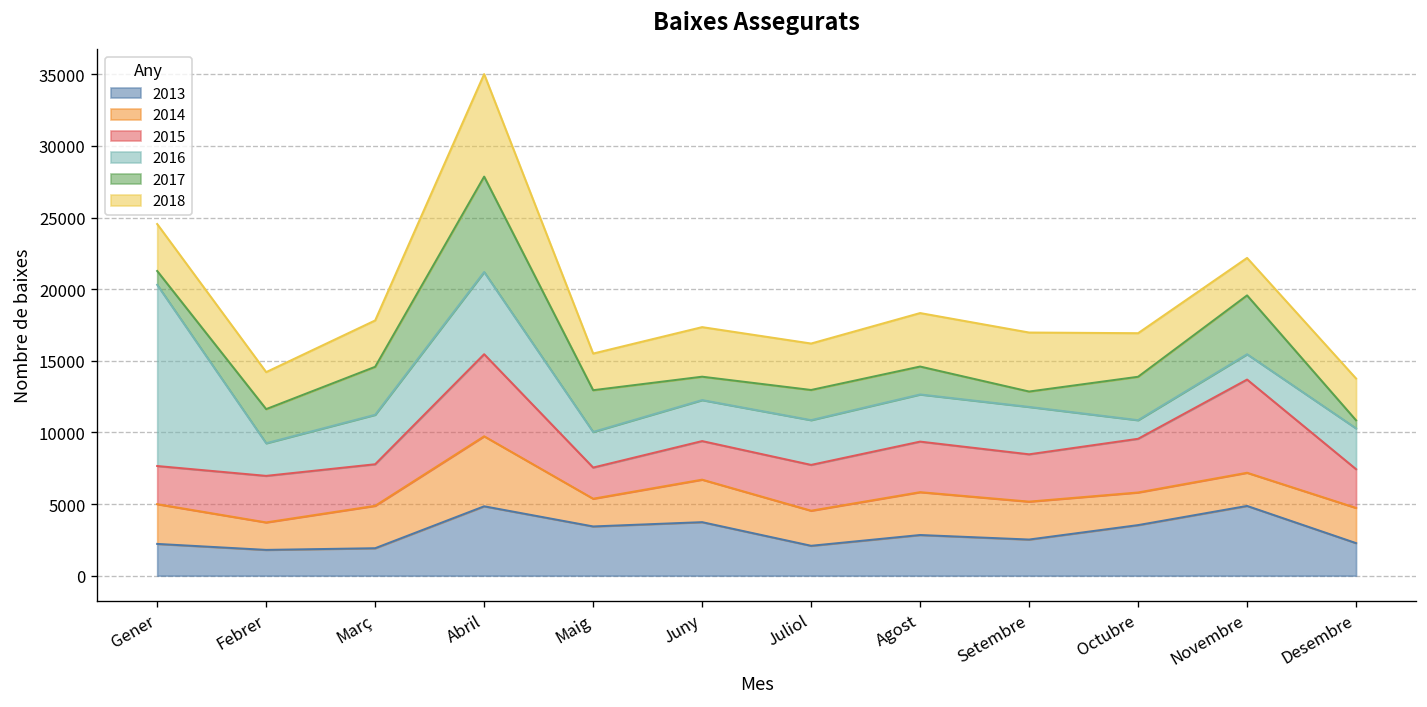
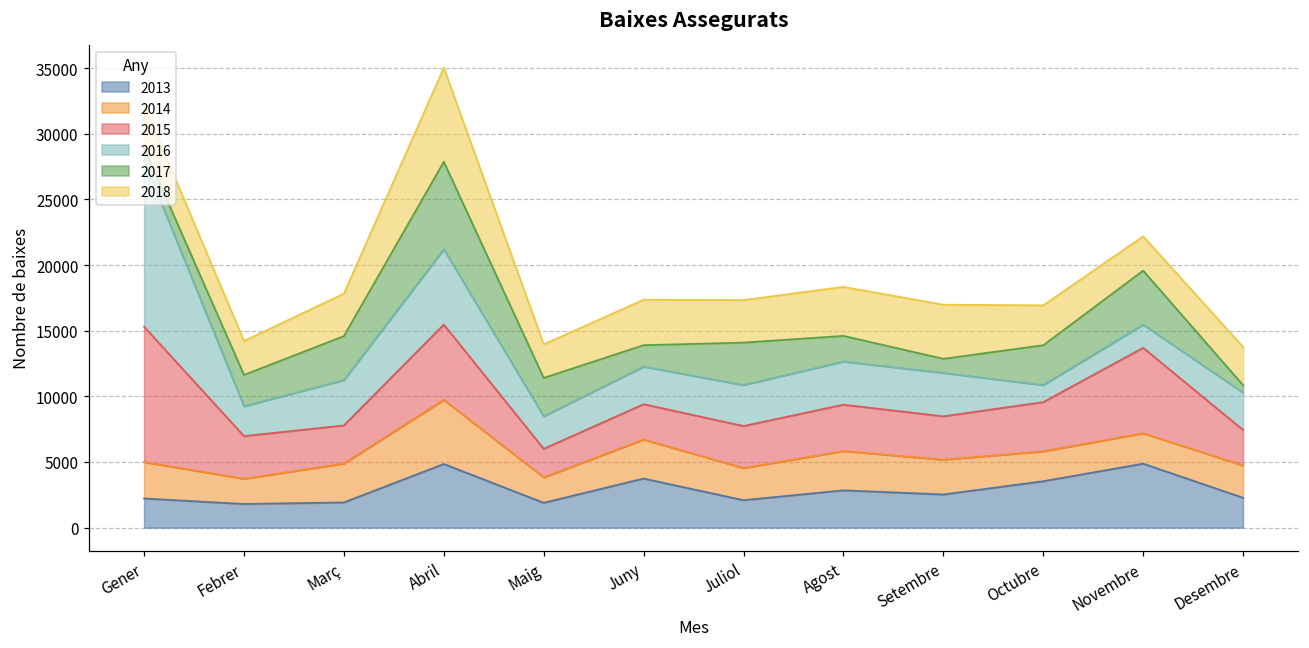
2015, Gener: 2700 -> 10300
2013, Maig: 3400 -> 1900
2017, Juliol: 2100 -> 3200
